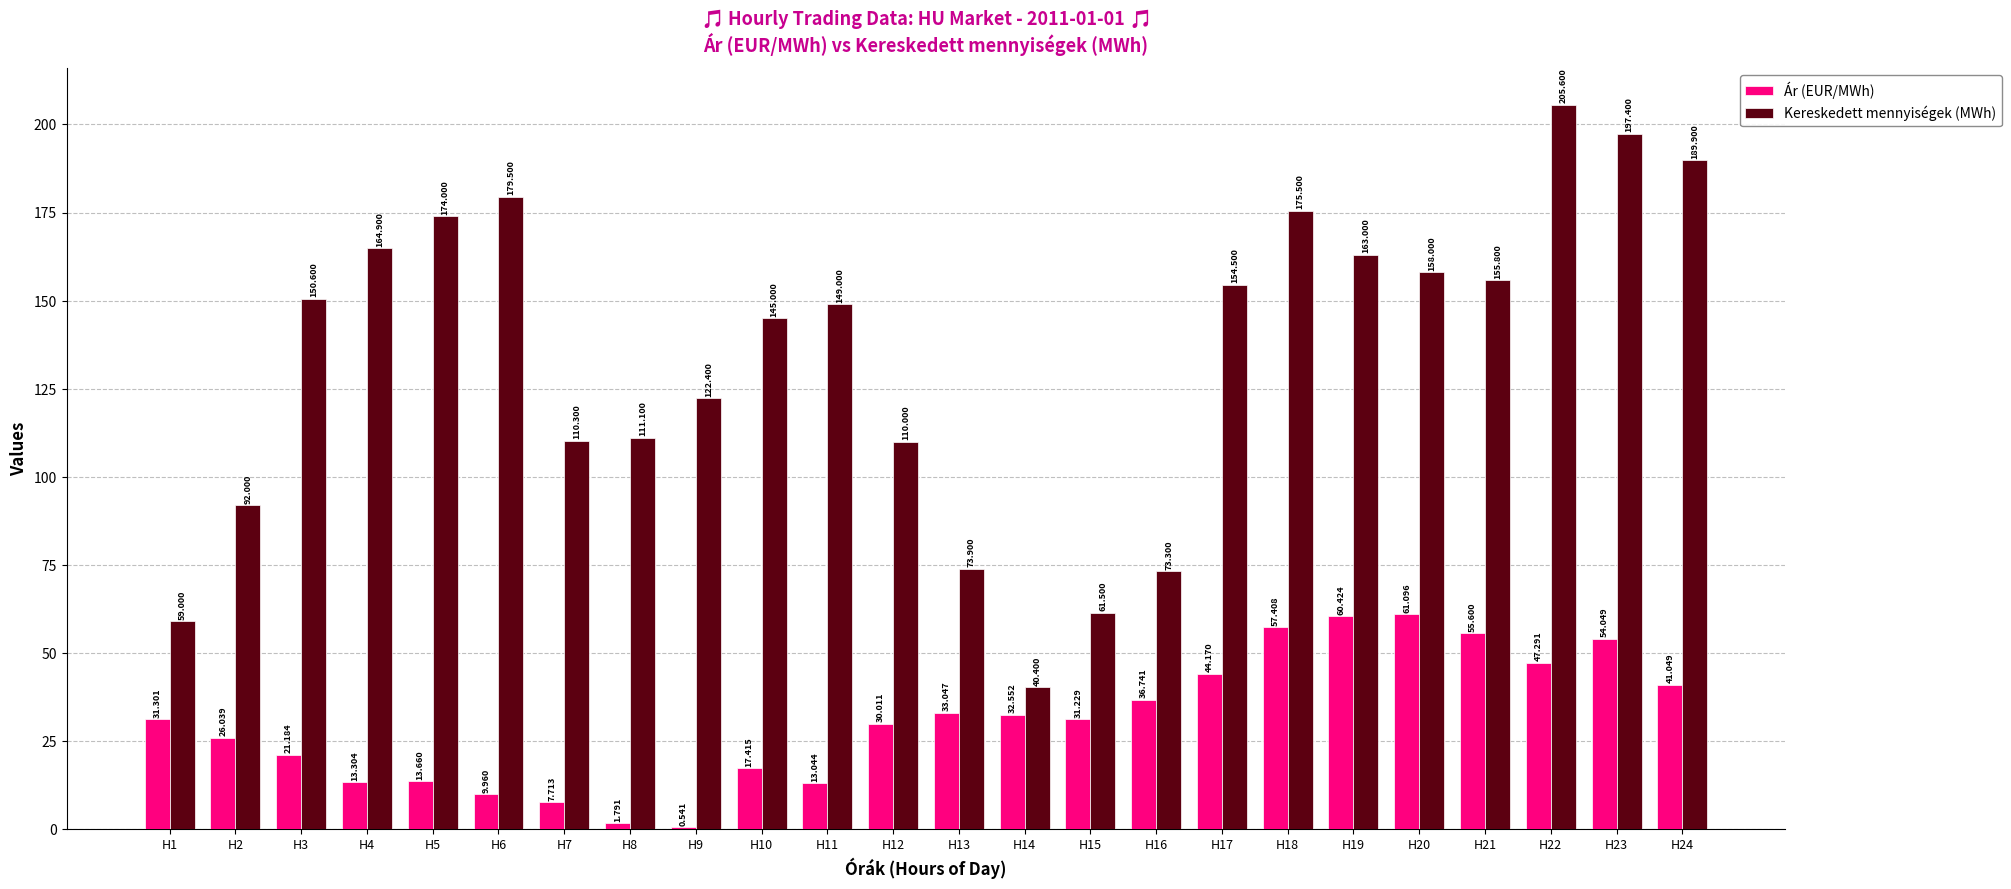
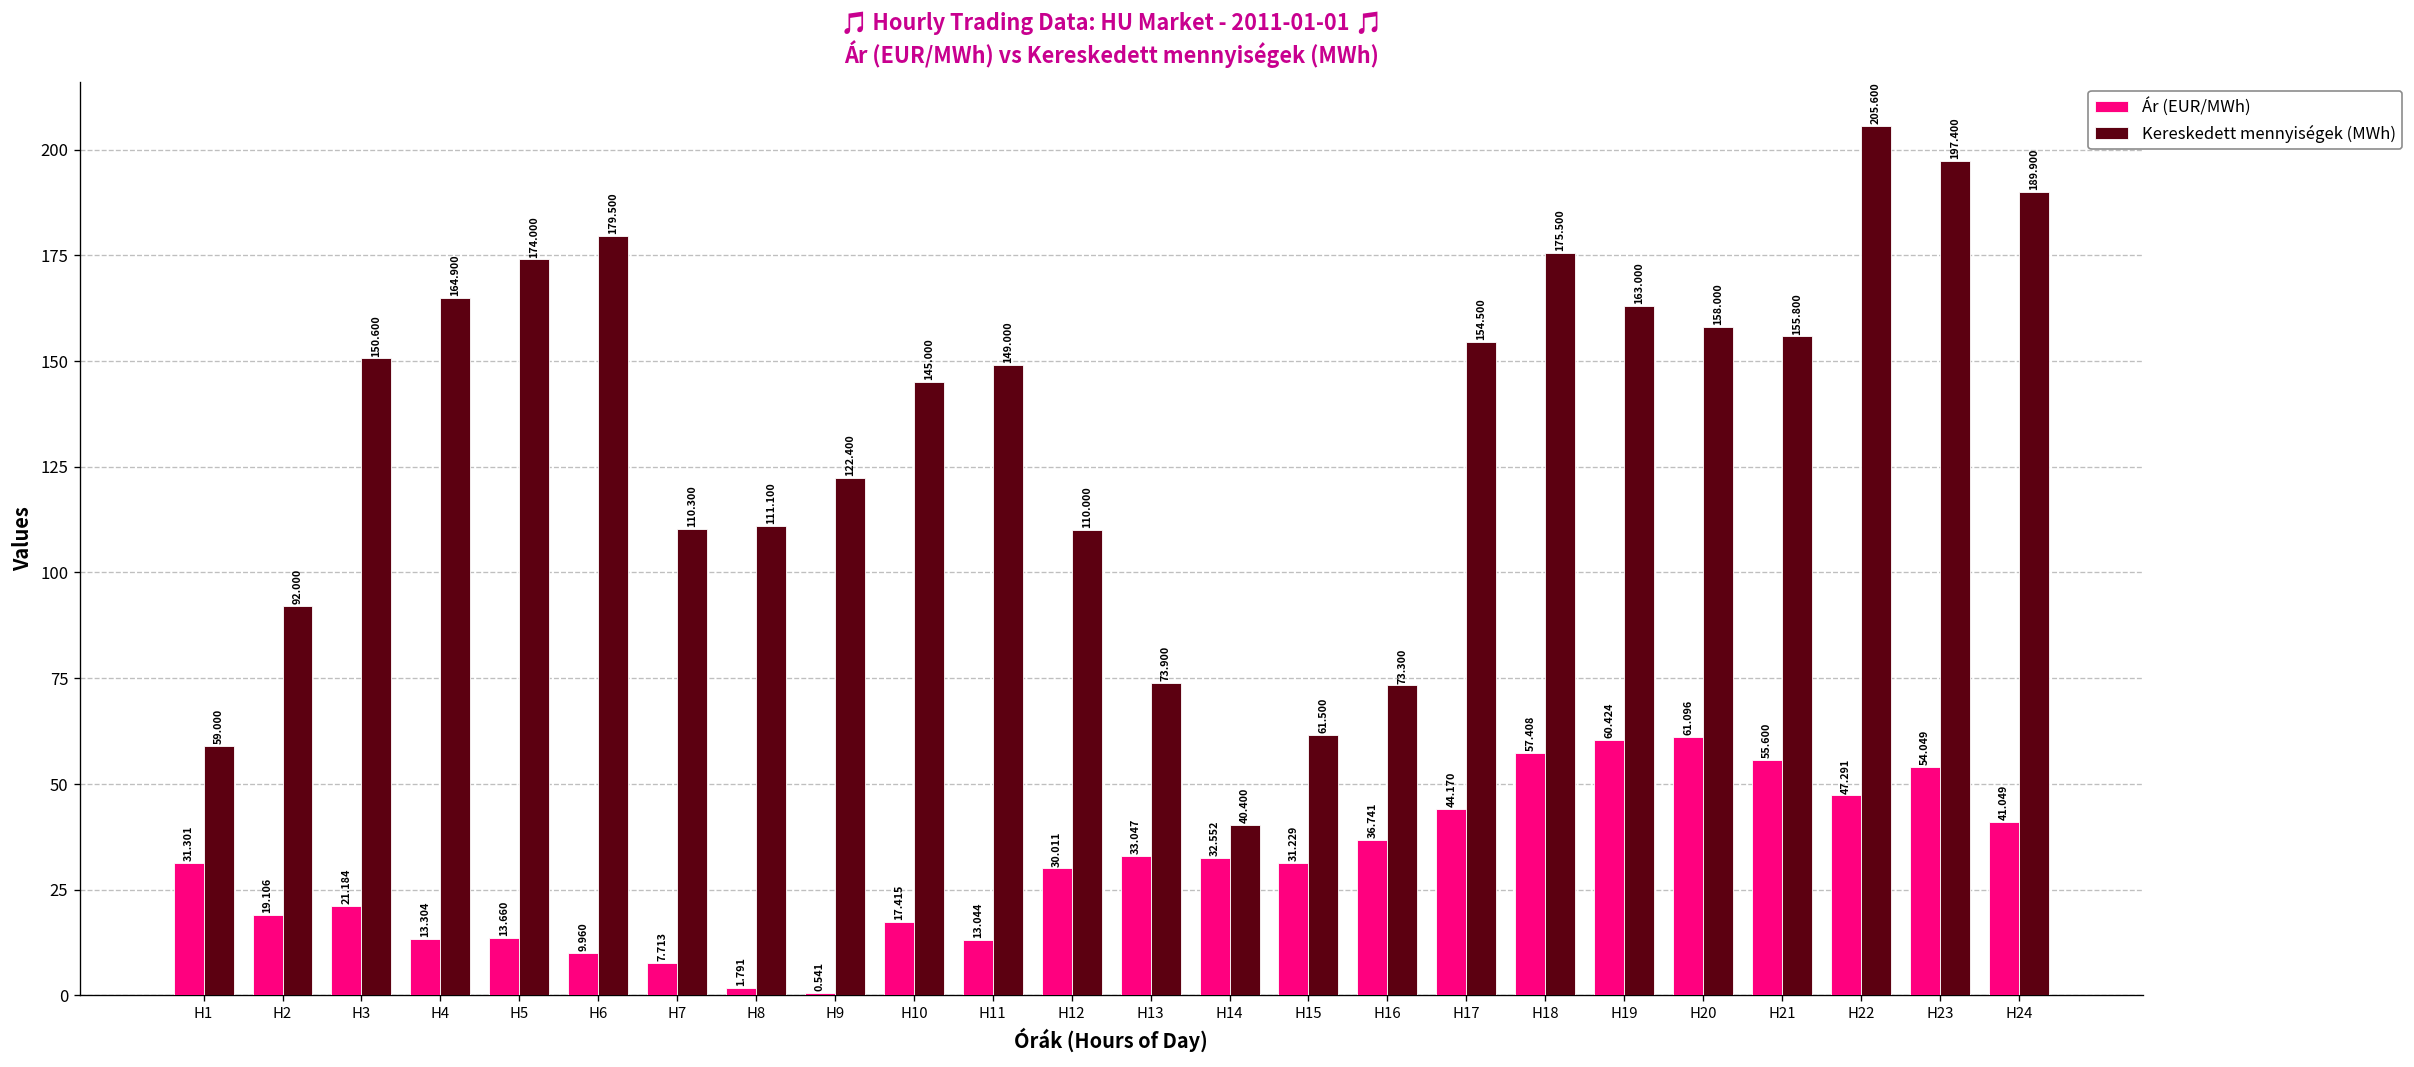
Ár (EUR/MWh), H2: 26.039 -> 19.106
